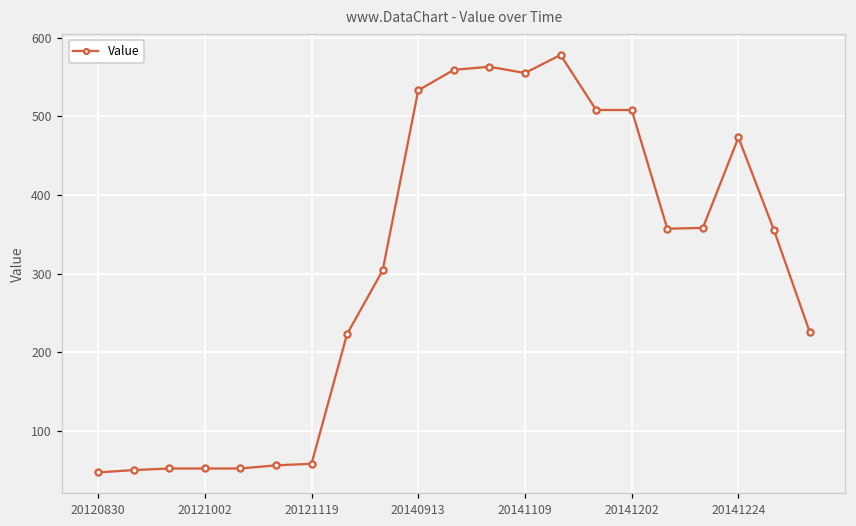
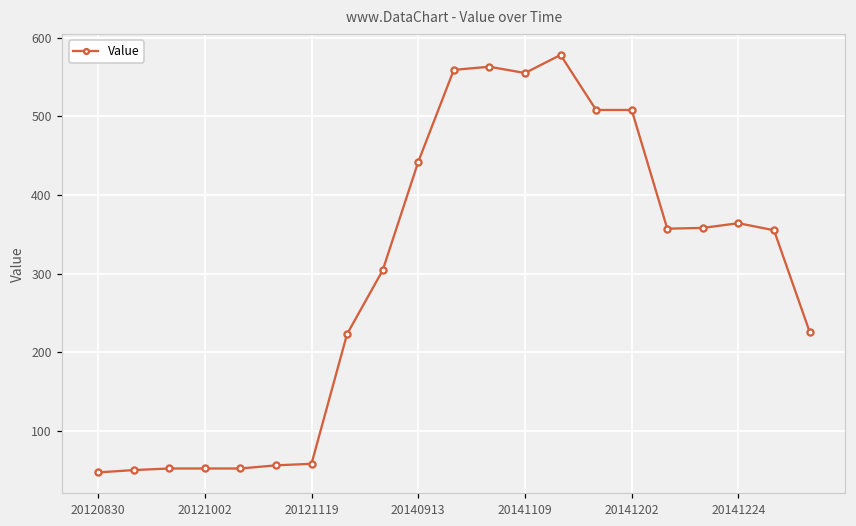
20140913: 530 -> 440
20141224: 470 -> 360
